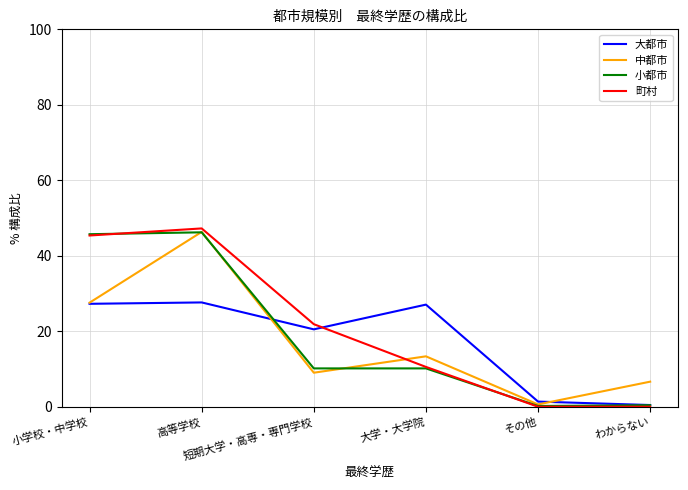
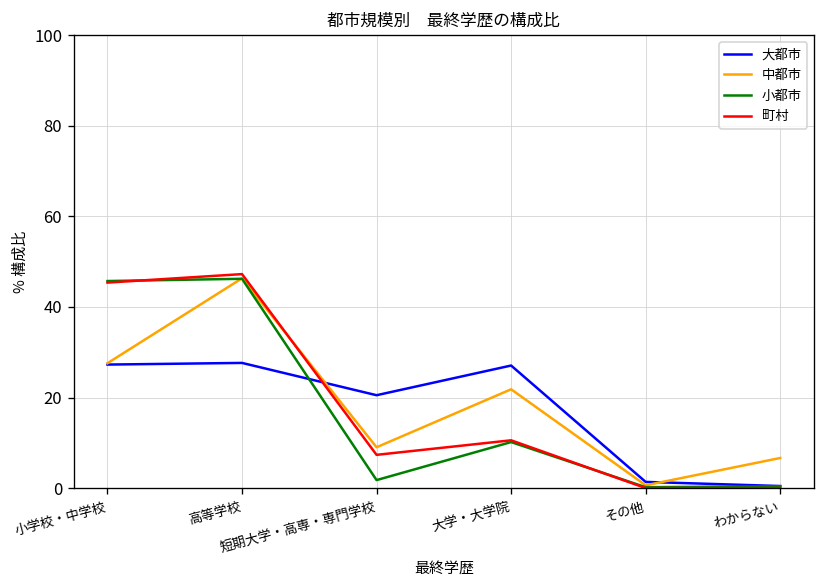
小都市, 短期大学・高専・専門学校: 10 -> 2
町村, 短期大学・高専・専門学校: 22 -> 7
中都市, 大学・大学院: 13 -> 22
